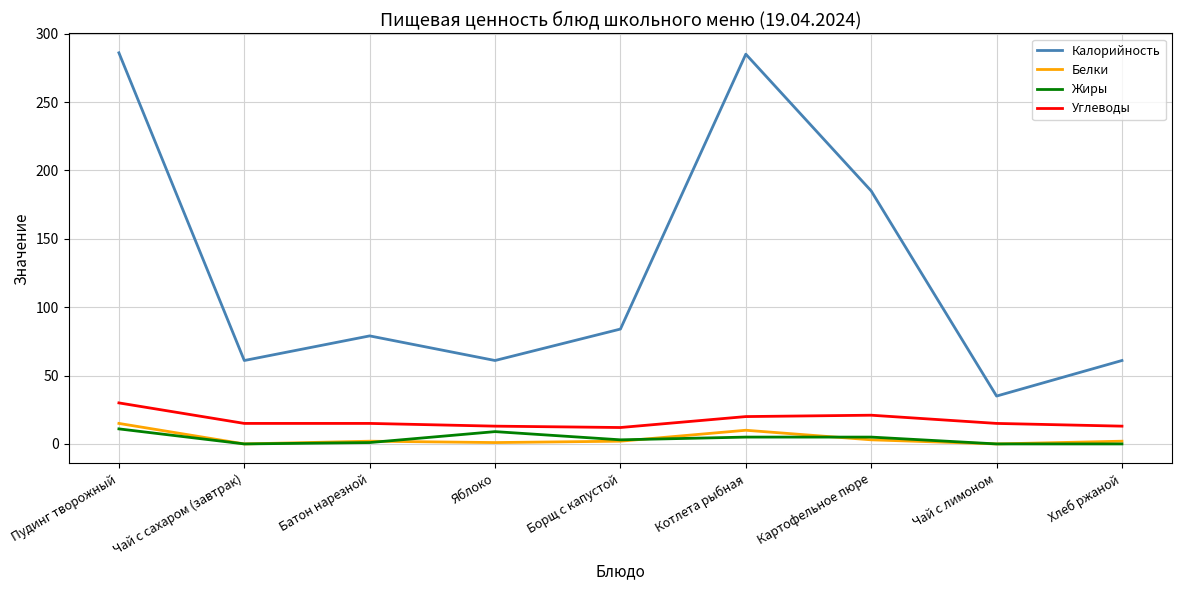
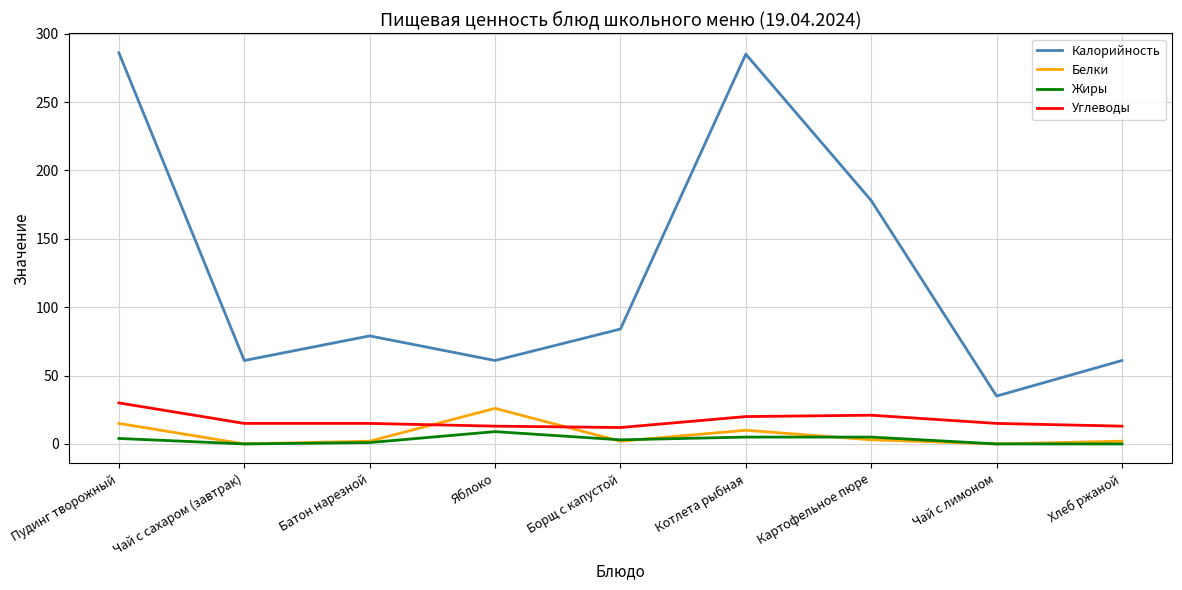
Жиры, Пудинг творожный: 11 -> 4
Белки, Яблоко: 1 -> 26
Калорийность, Картофельное пюре: 185 -> 178
